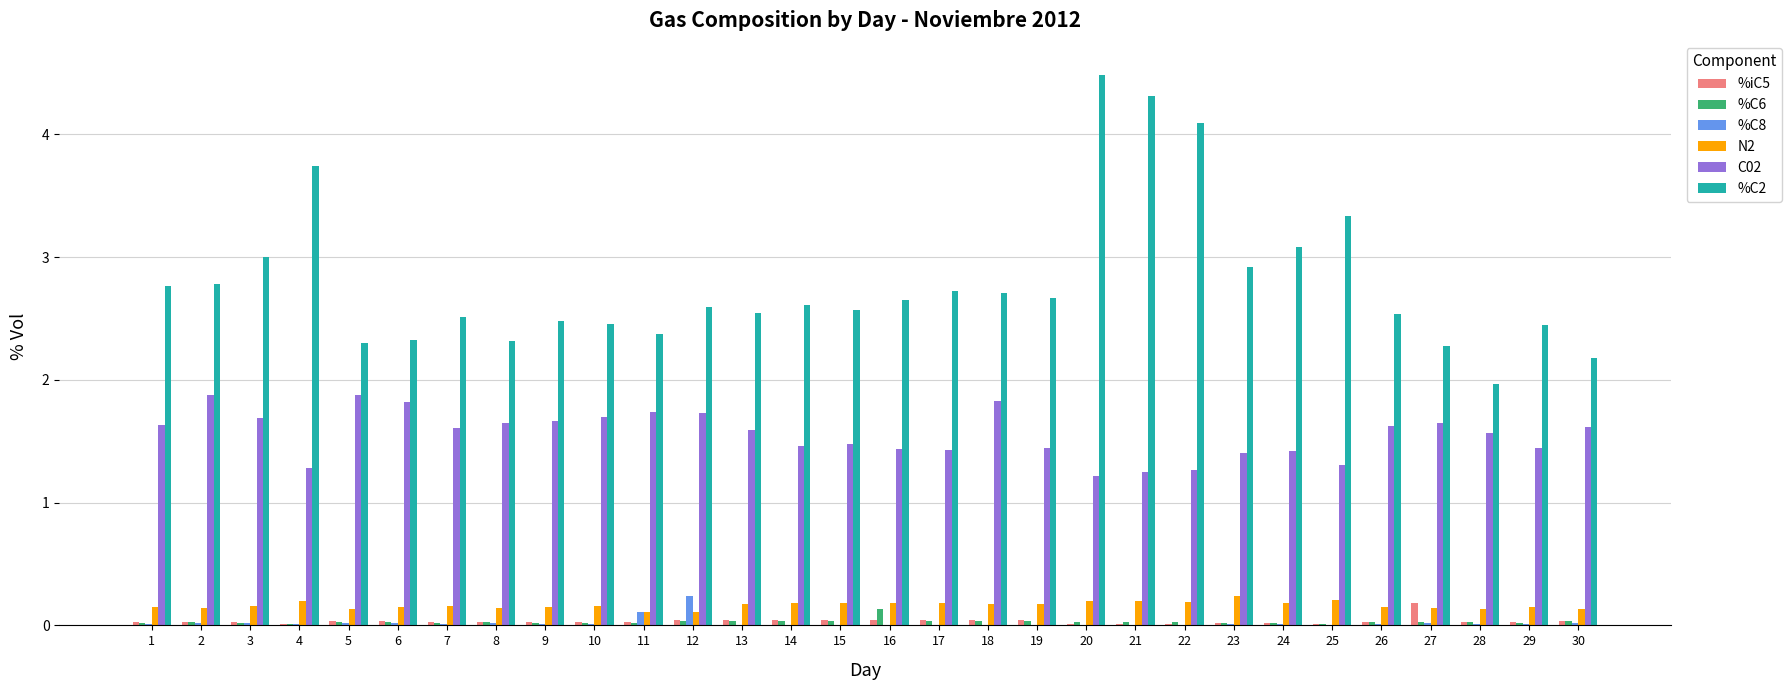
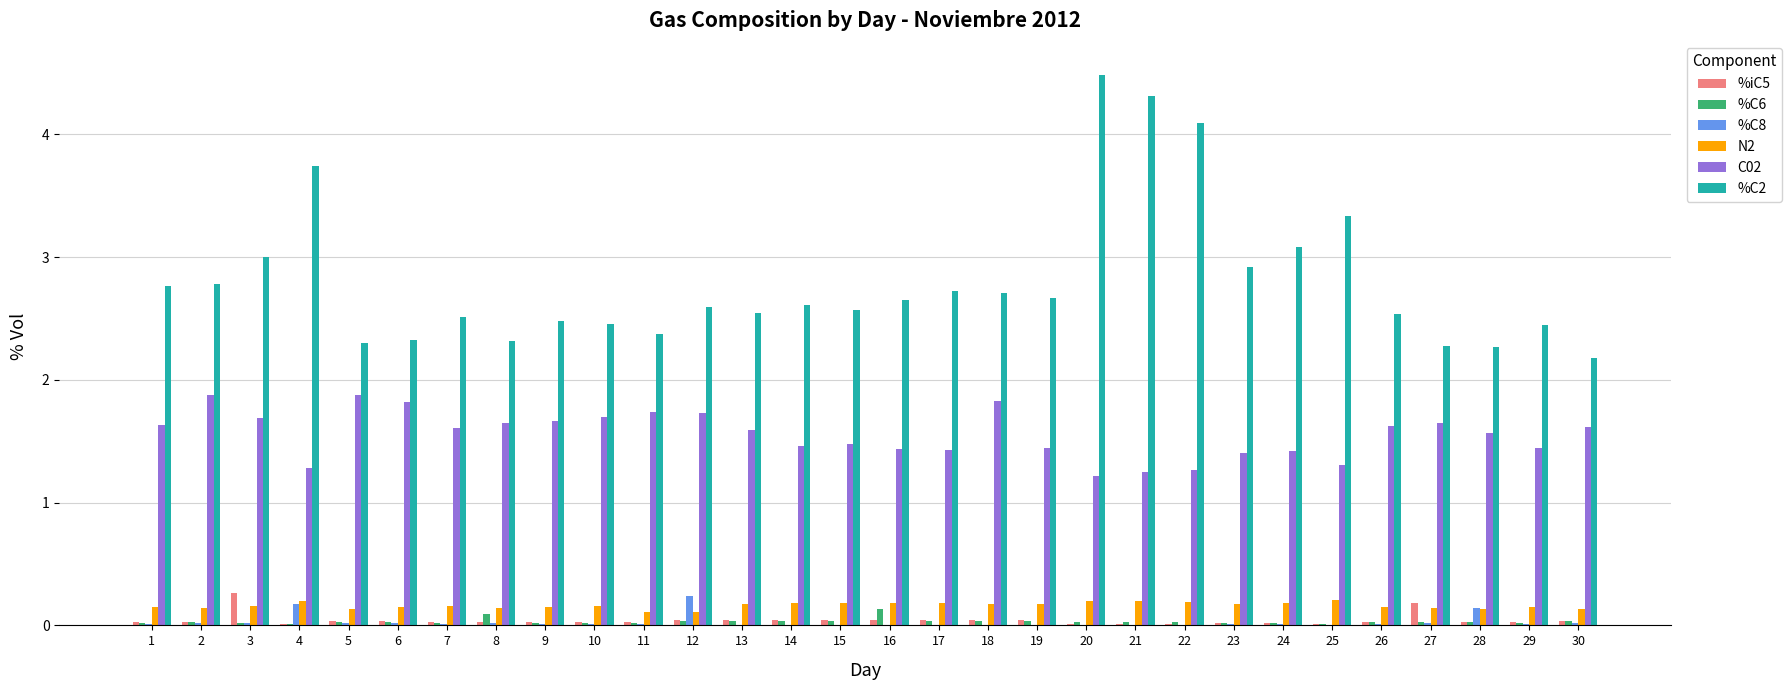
%iC5, 3: 0.03 -> 0.27
%C8, 4: 0.01 -> 0.17
%C6, 8: 0.02 -> 0.09
%C8, 11: 0.11 -> 0.01
N2, 23: 0.24 -> 0.17
%C8, 28: 0.01 -> 0.14
%C2, 28: 1.97 -> 2.27
